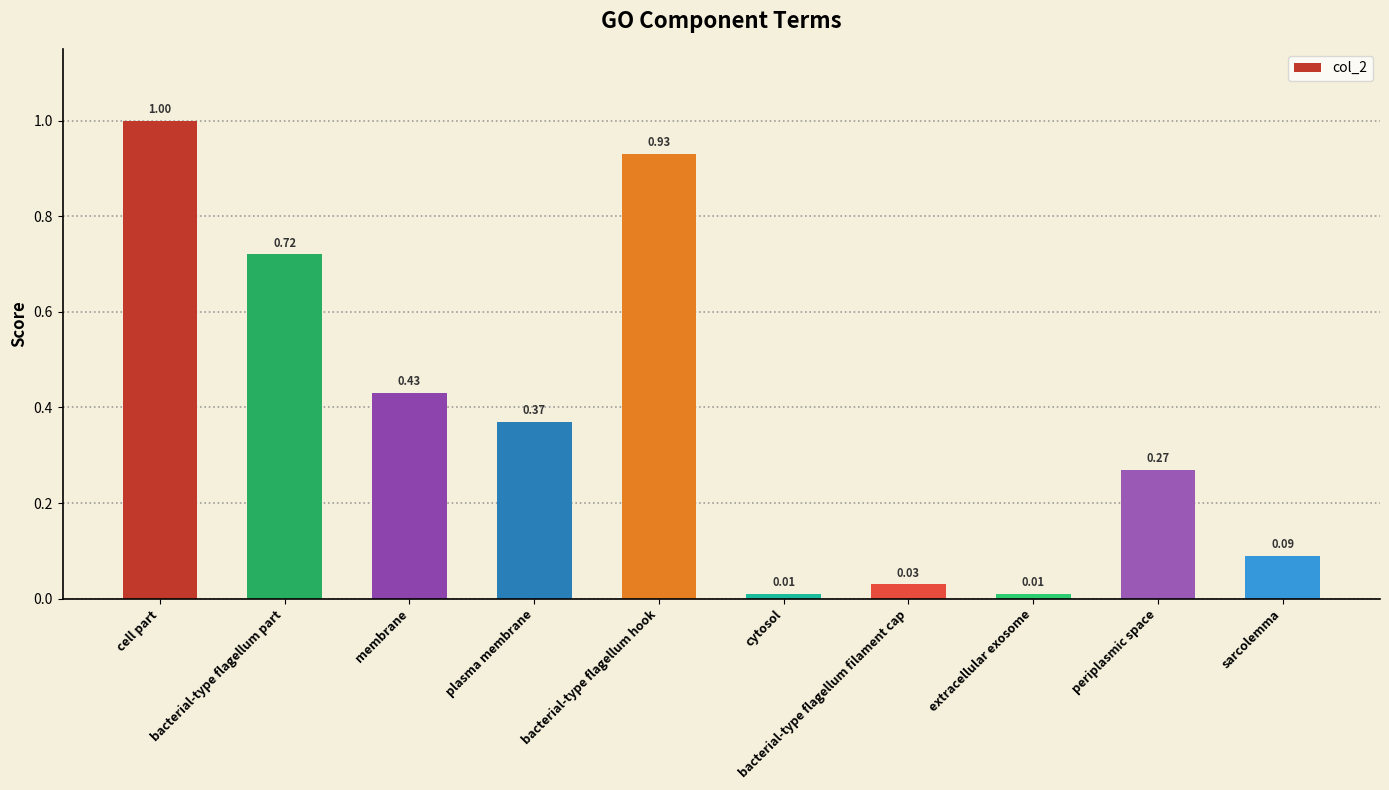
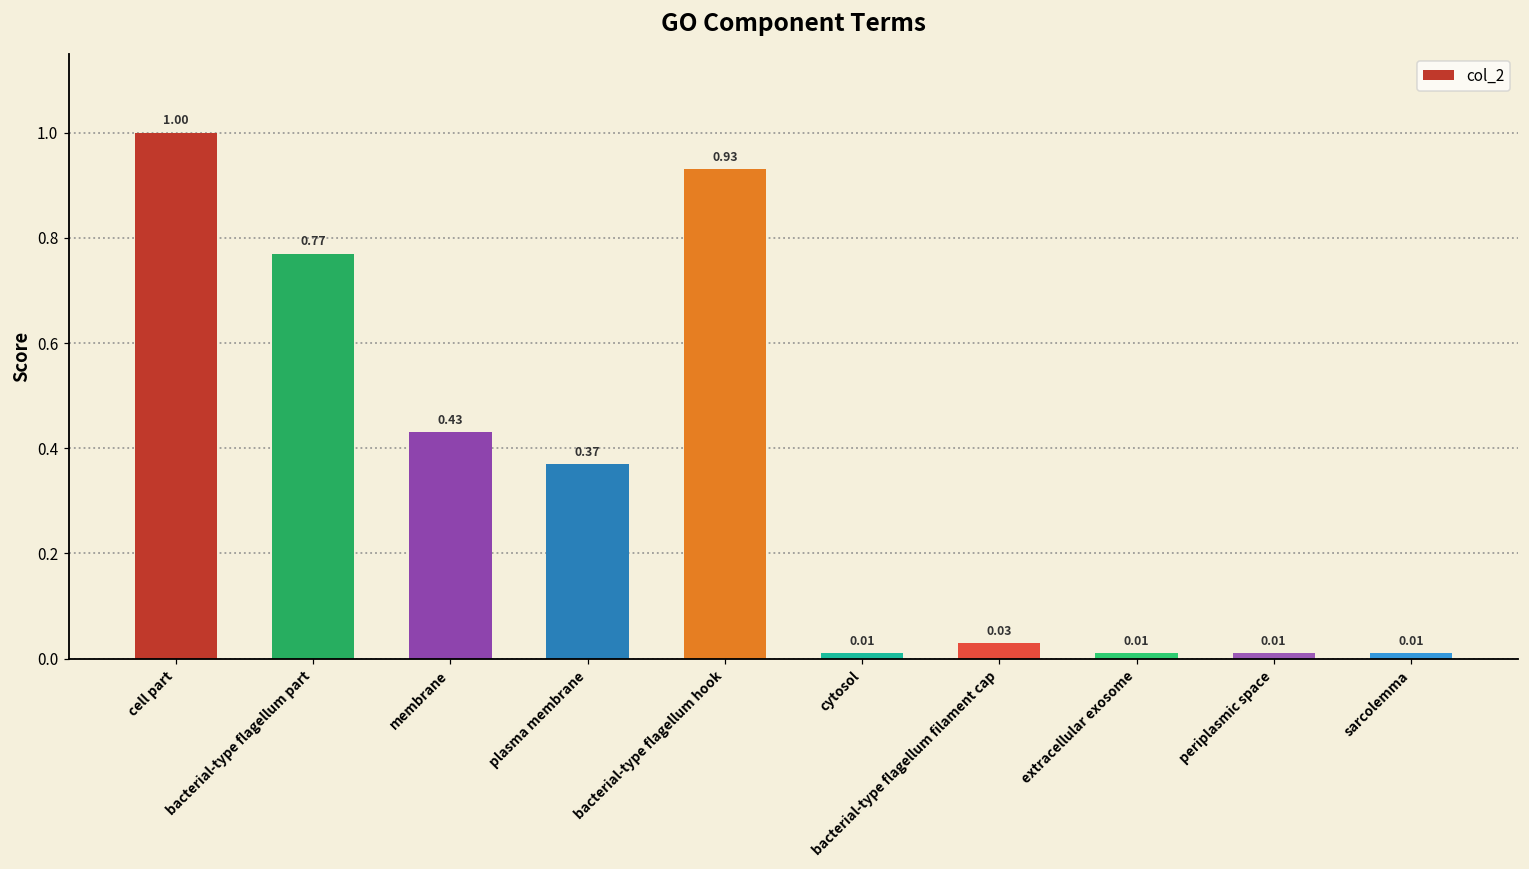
bacterial-type flagellum part: 0.72 -> 0.77
periplasmic space: 0.27 -> 0.01
sarcolemma: 0.09 -> 0.01
